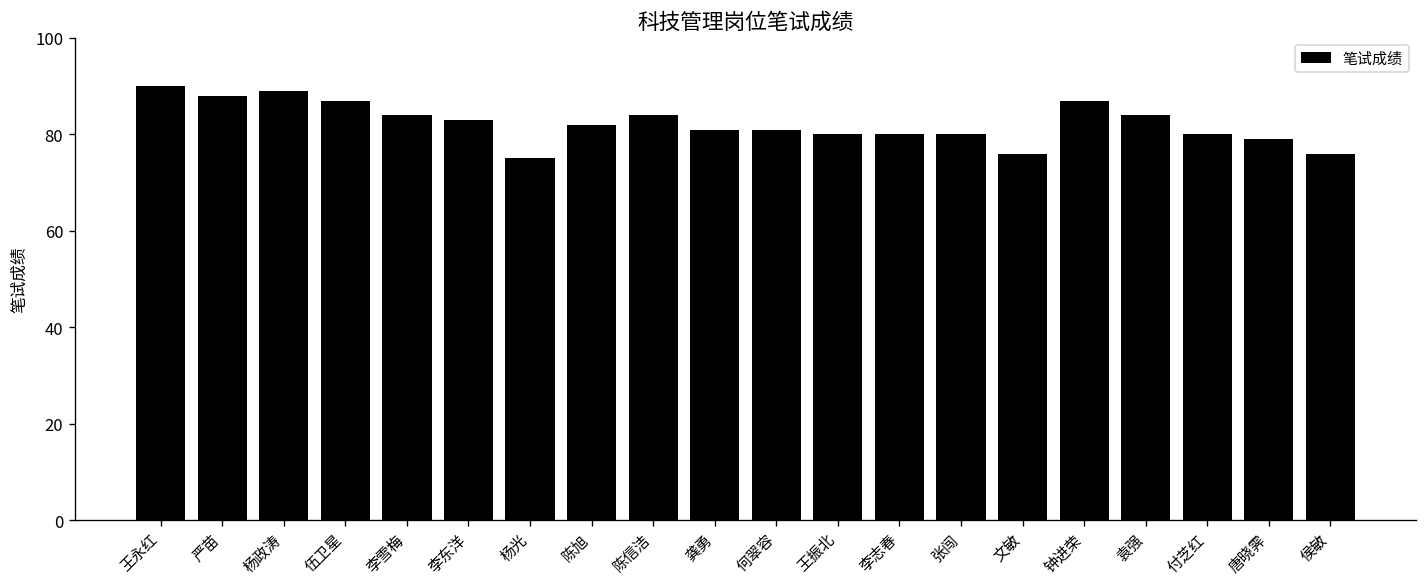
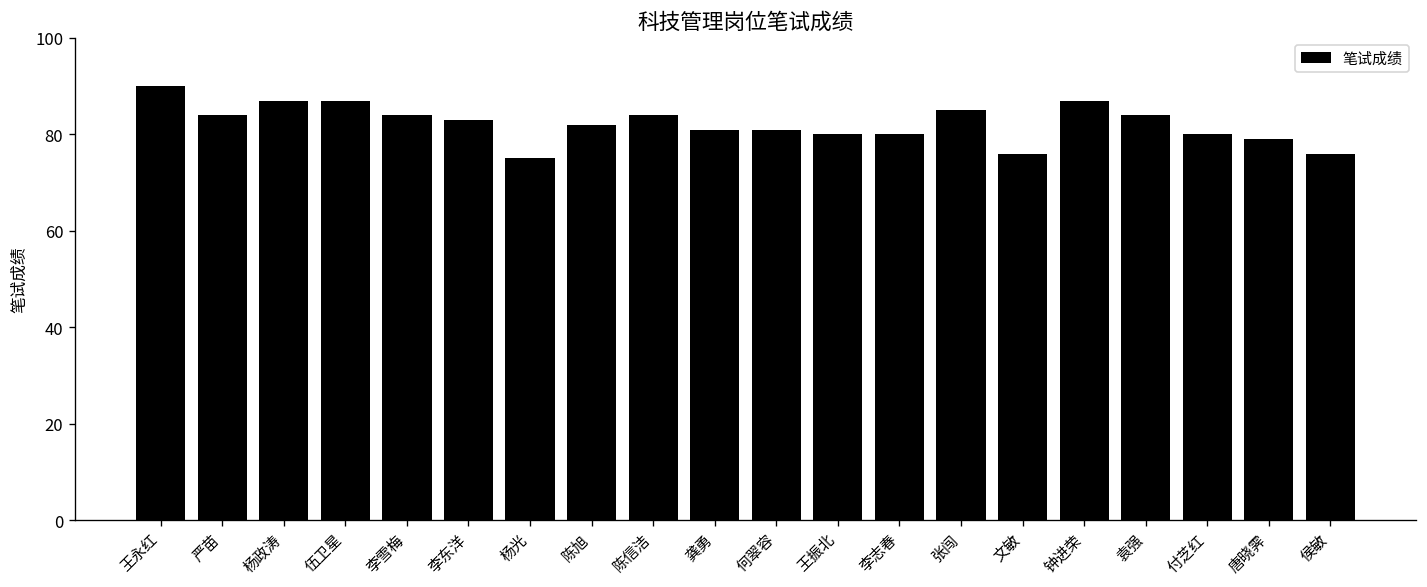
严苗: 88 -> 84
杨政涛: 89 -> 87
张闯: 80 -> 85
